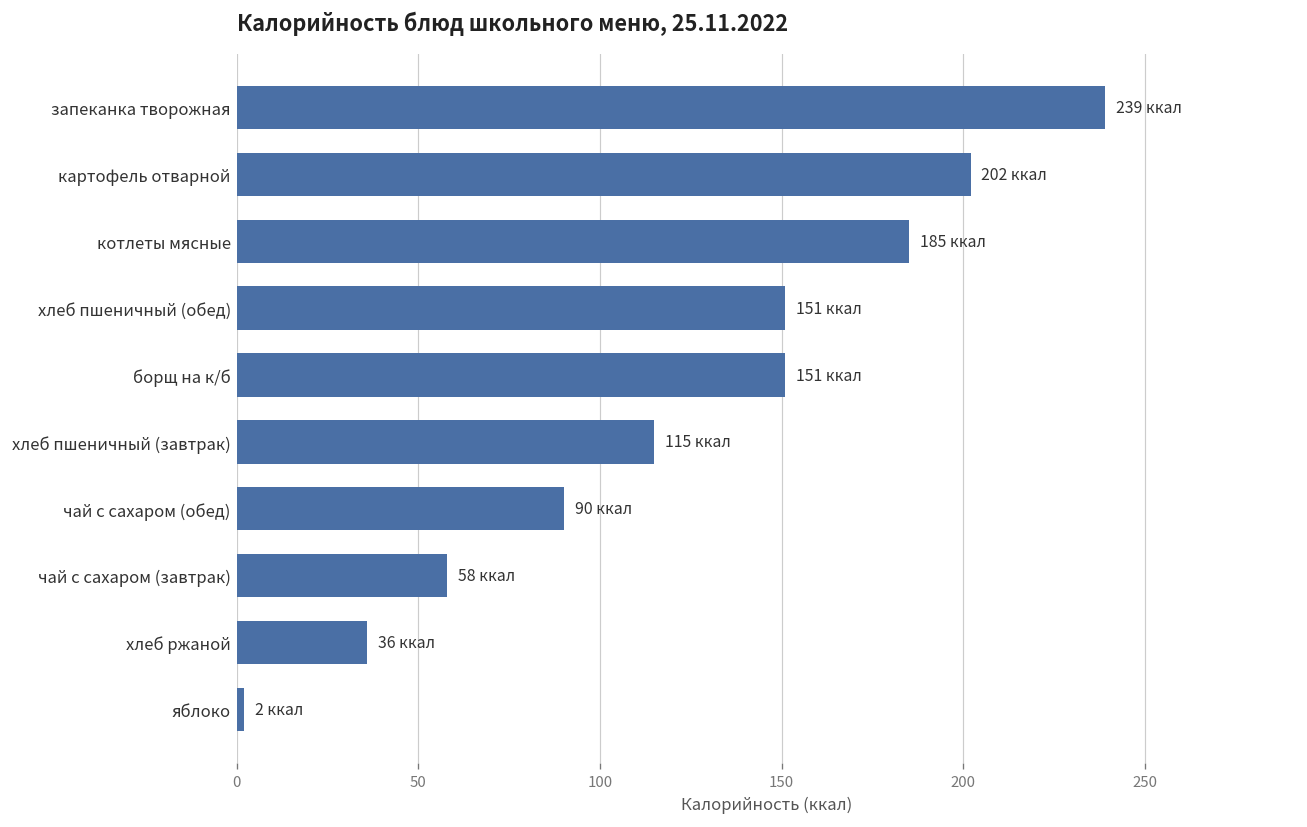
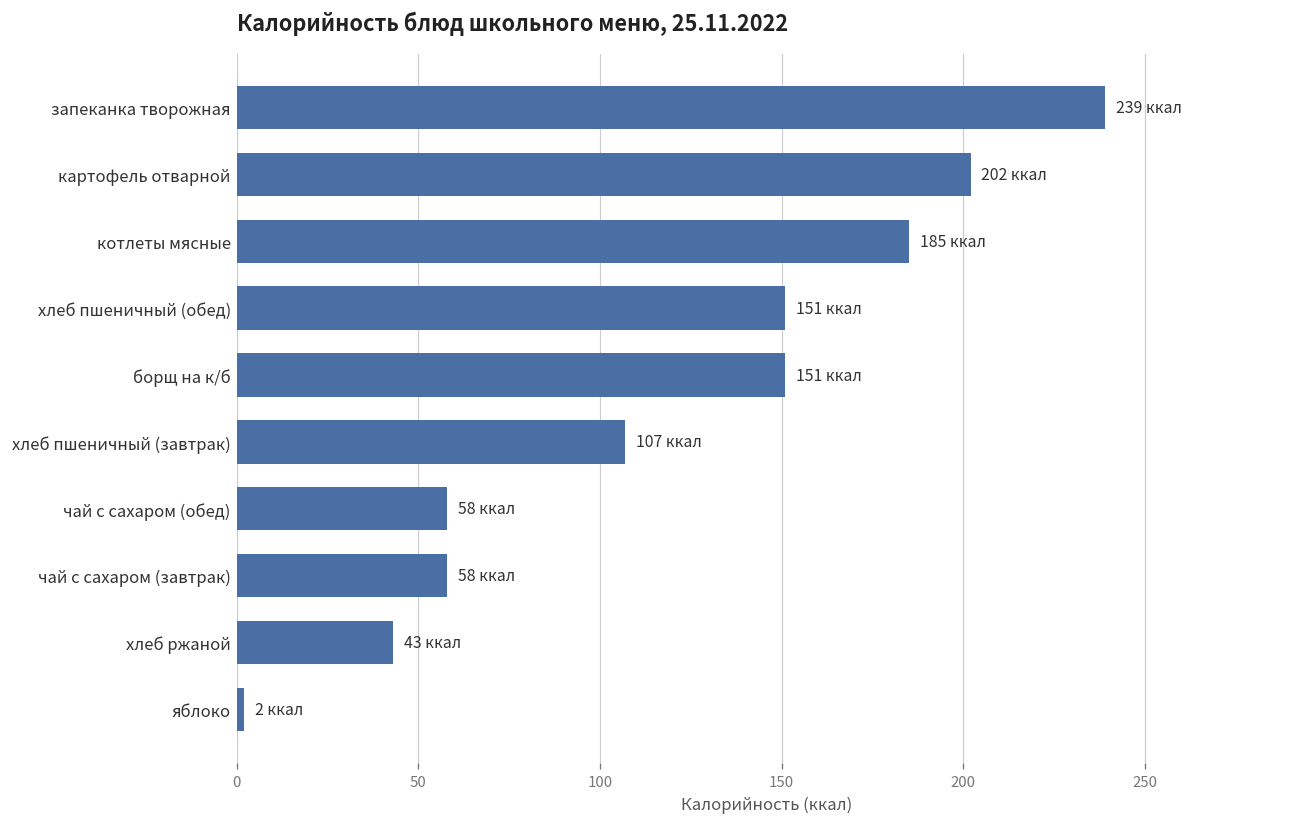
хлеб пшеничный (завтрак): 115 -> 107
чай с сахаром (обед): 90 -> 58
хлеб ржаной: 36 -> 43
